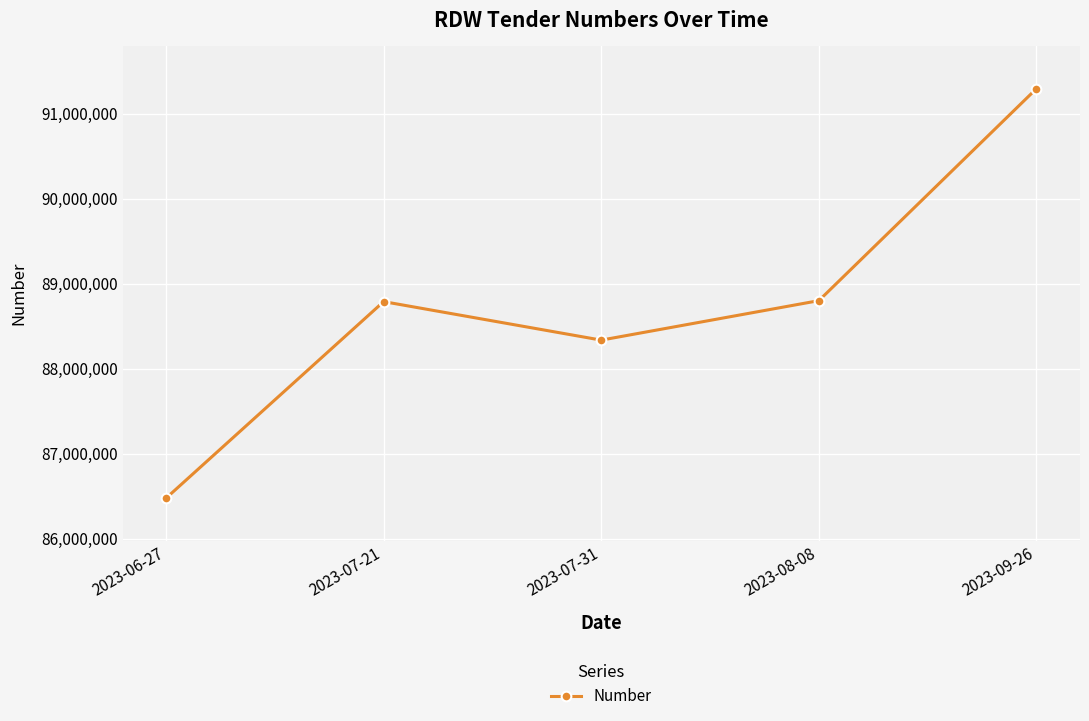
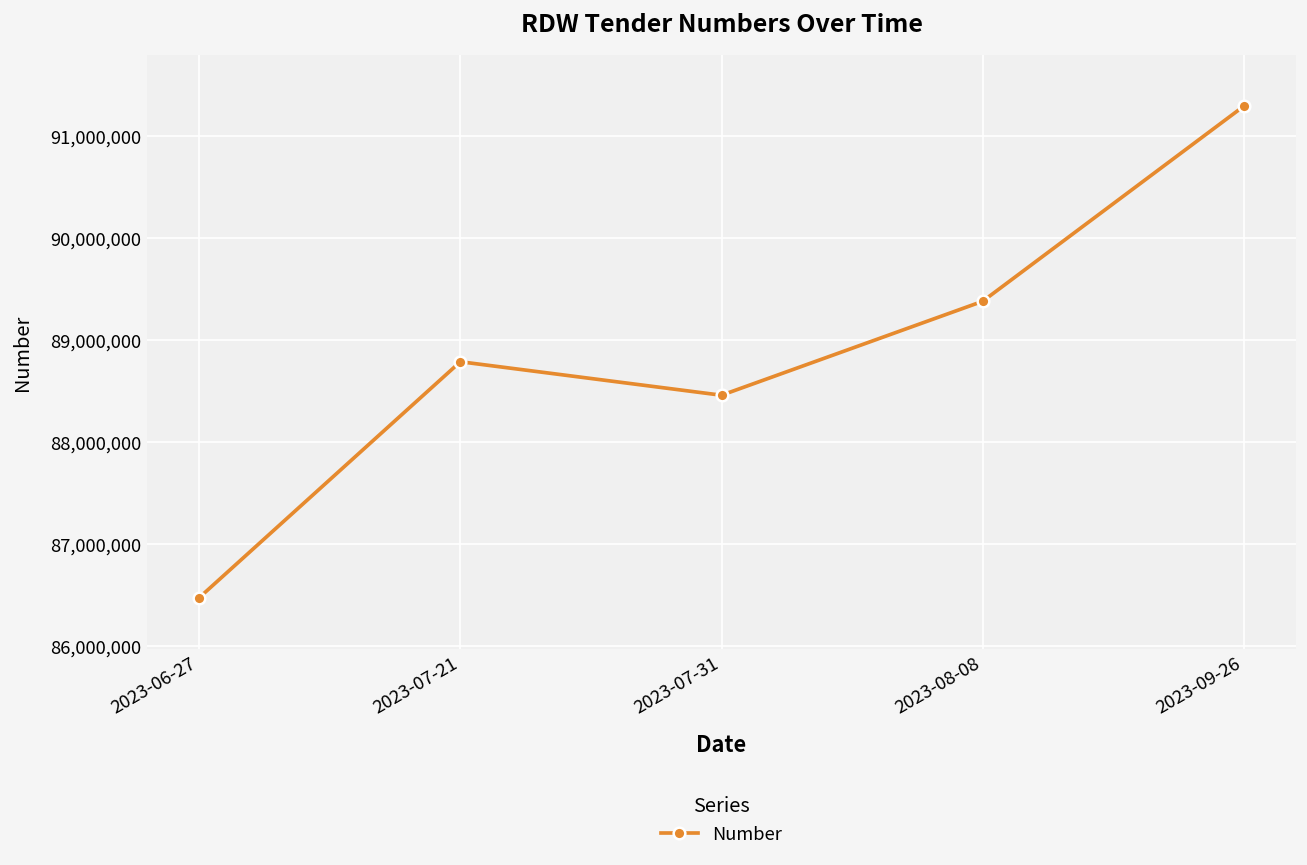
2023-07-31: 88,300,000 -> 88,500,000
2023-08-08: 88,800,000 -> 89,400,000
